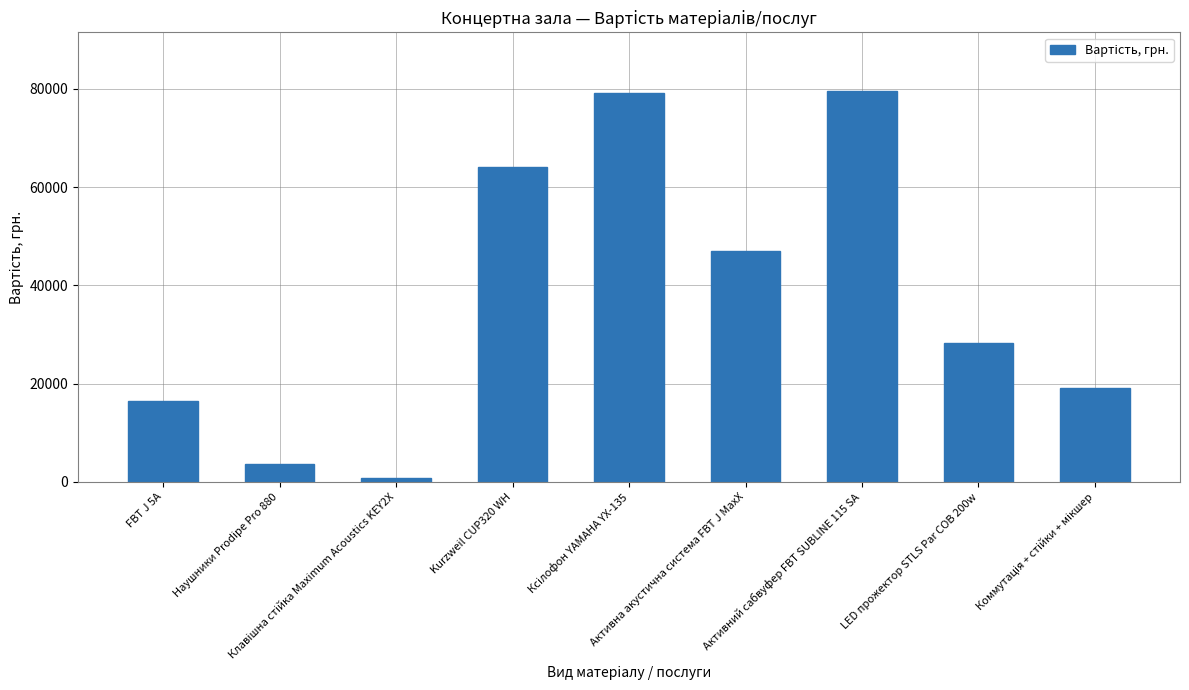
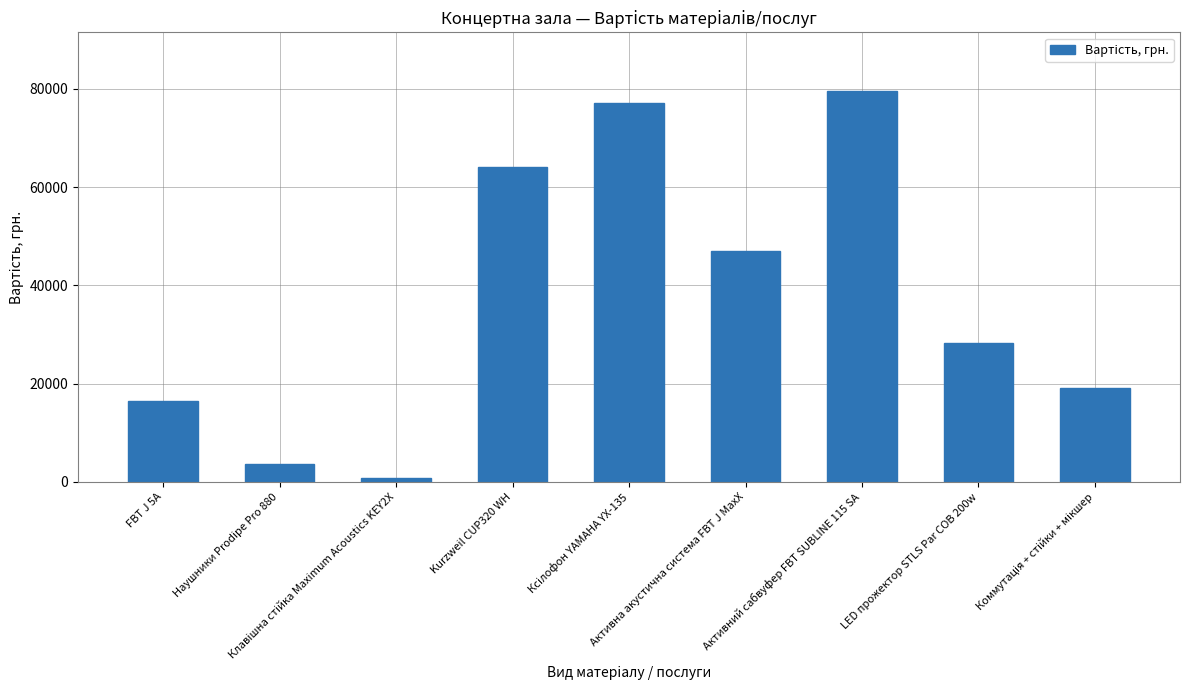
Ксілофон YAMAHA YX-135: 79000 -> 77000
